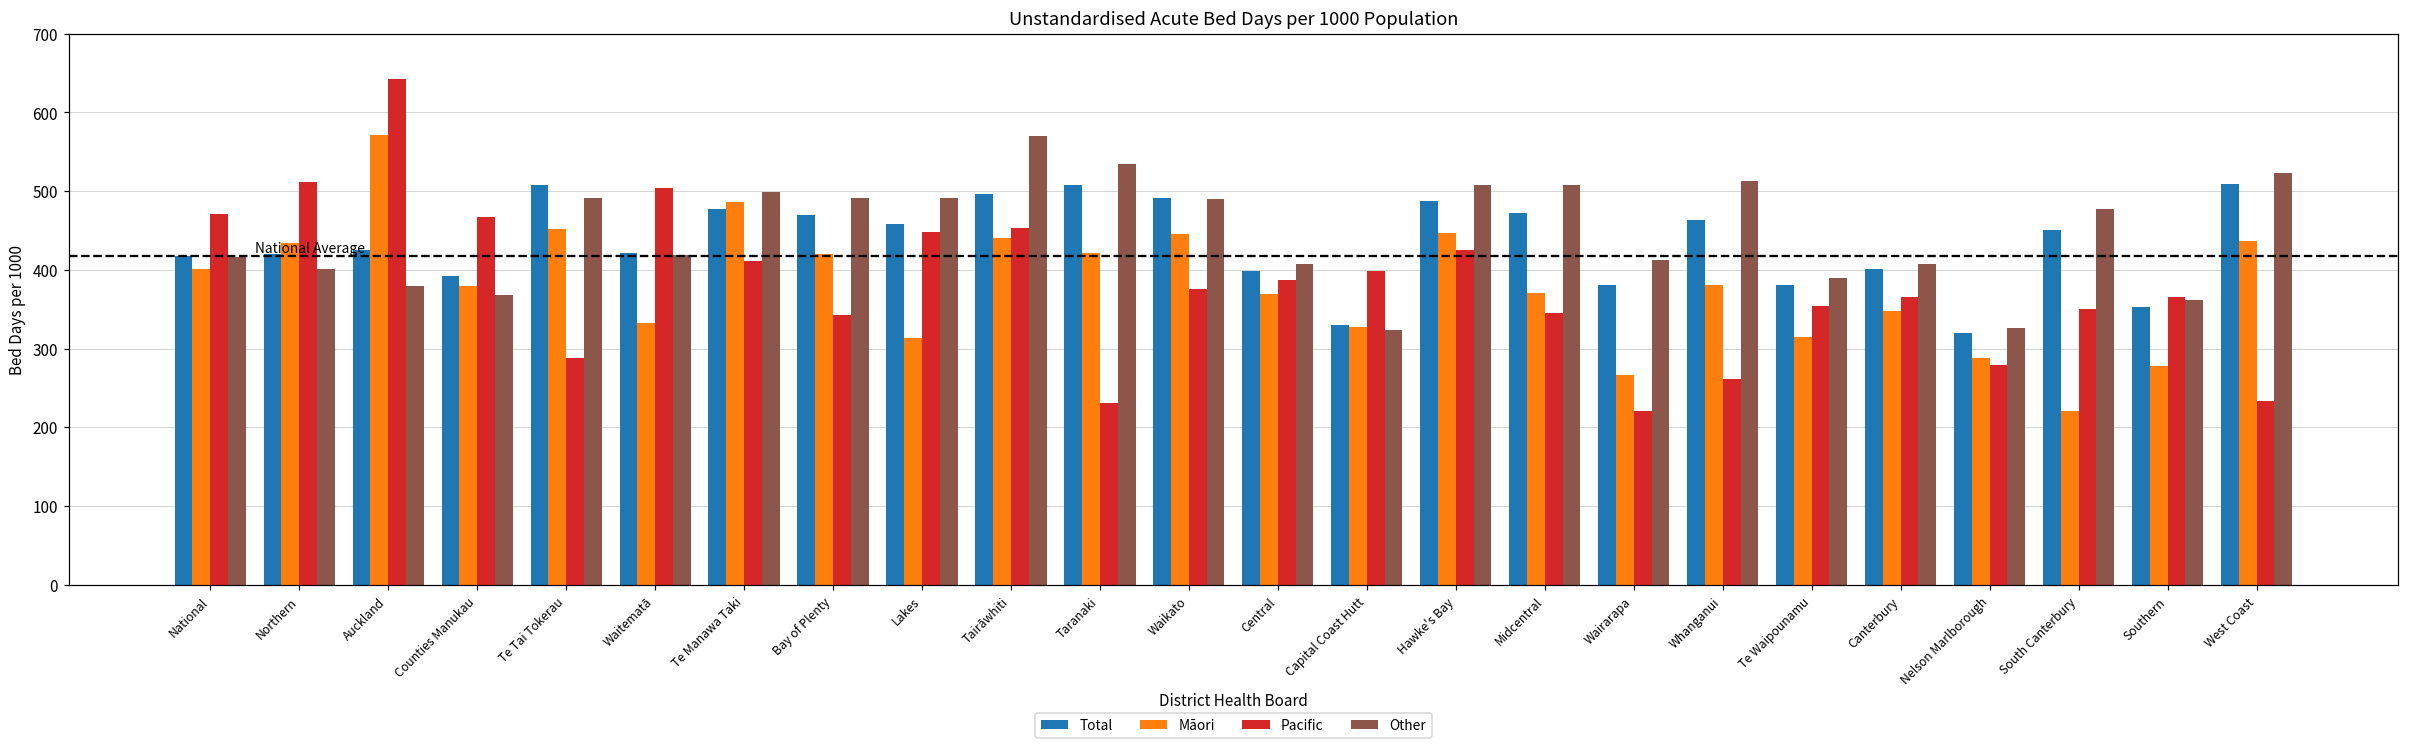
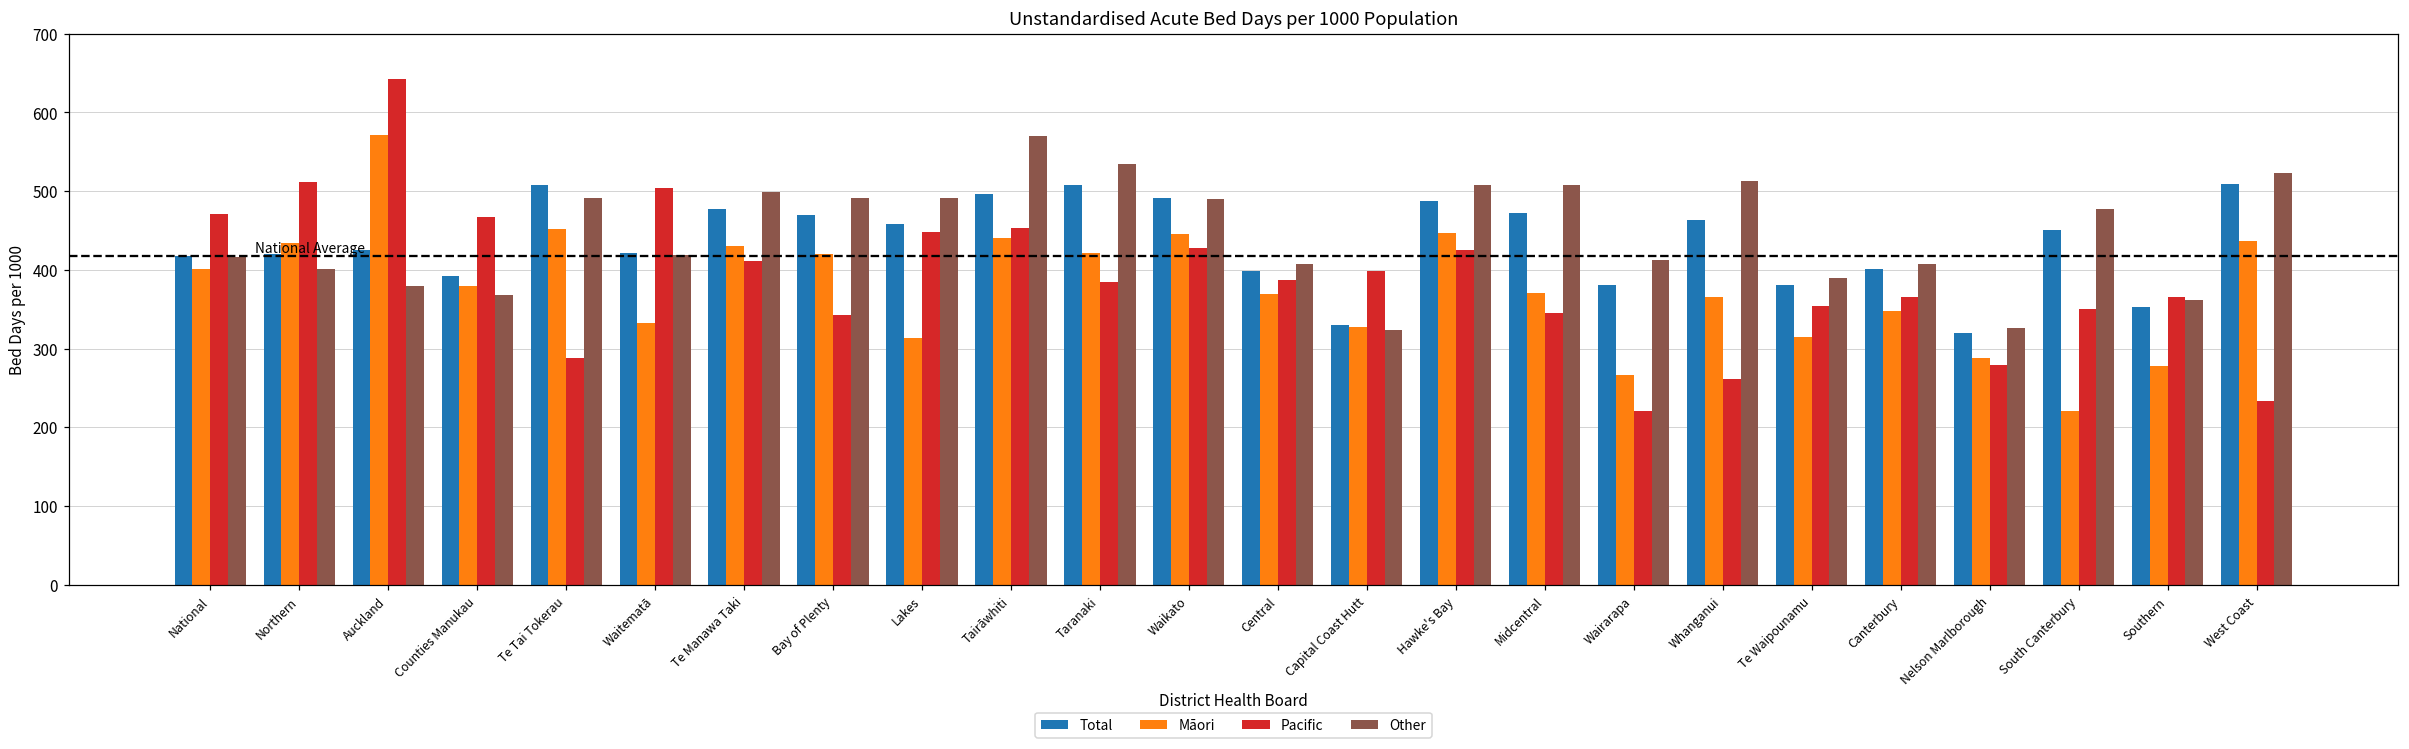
Māori, Te Manawa Taki: 490 -> 430
Pacific, Taranaki: 230 -> 380
Pacific, Waikato: 380 -> 430
Māori, Whanganui: 380 -> 370
